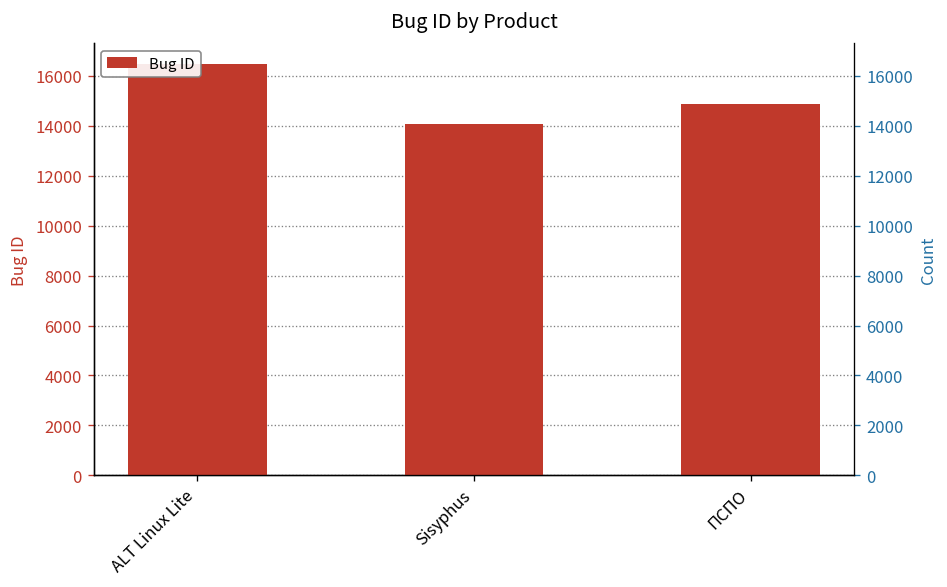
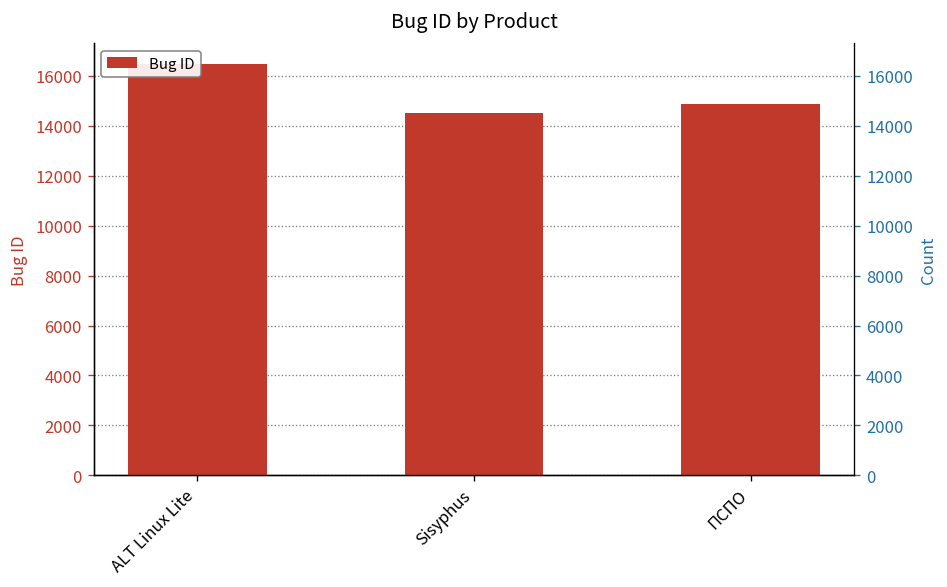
Sisyphus: 14100 -> 14500
